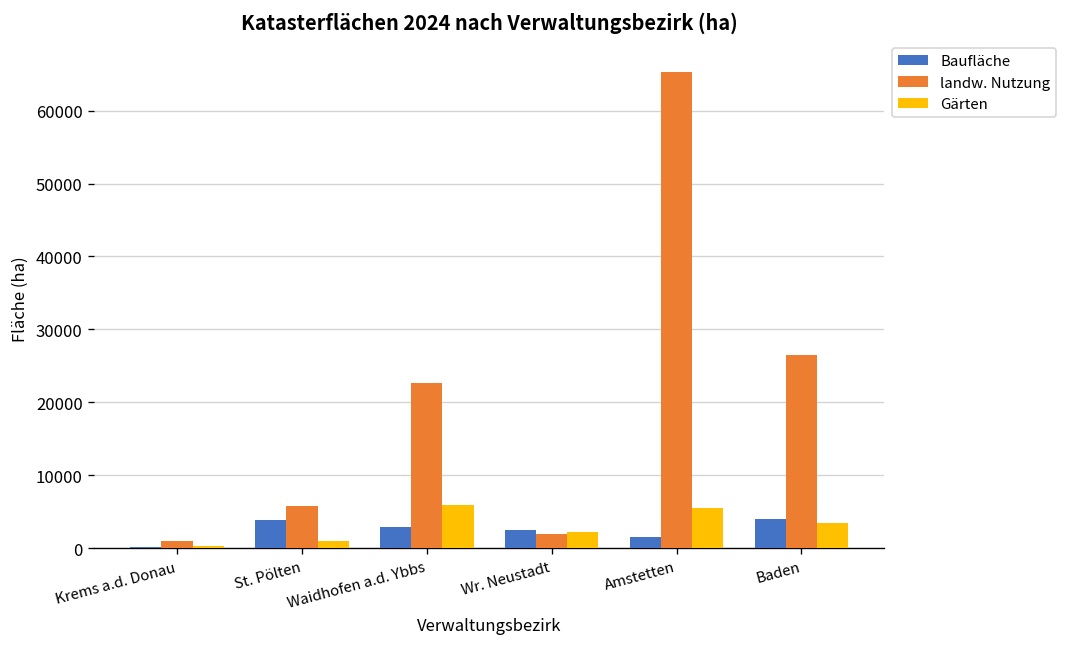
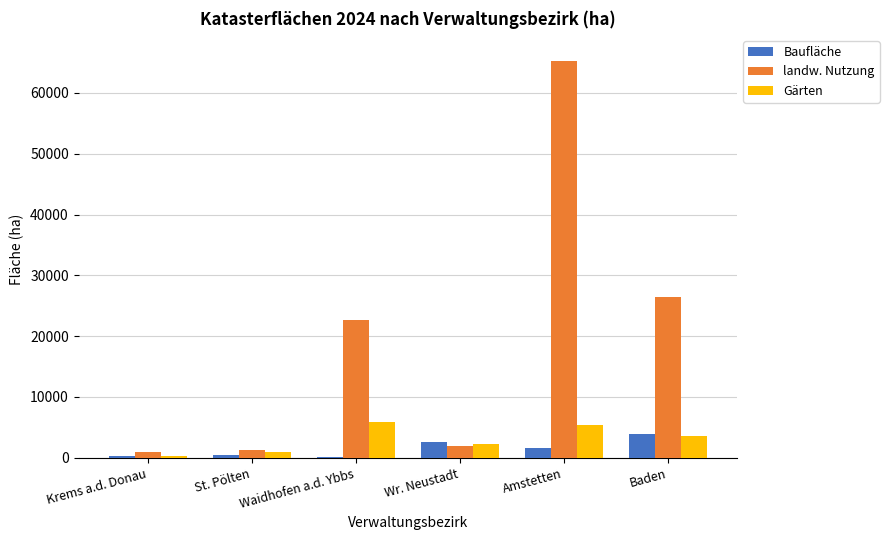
Baufläche, St. Pölten: 4000 -> 0
landw. Nutzung, St. Pölten: 6000 -> 1000
Baufläche, Waidhofen a.d. Ybbs: 3000 -> 0
